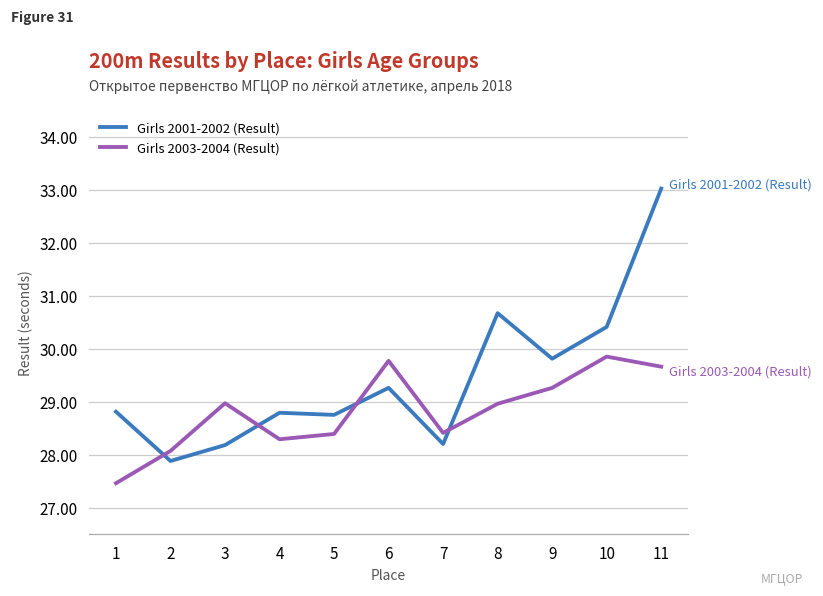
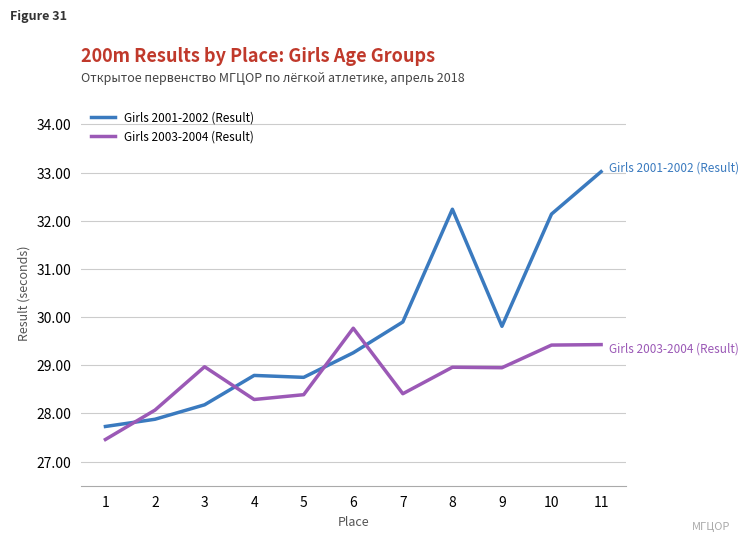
Girls 2001-2002 (Result), 1: 28.8 -> 27.7
Girls 2001-2002 (Result), 7: 28.2 -> 29.9
Girls 2001-2002 (Result), 8: 30.7 -> 32.2
Girls 2003-2004 (Result), 9: 29.3 -> 29.0
Girls 2001-2002 (Result), 10: 30.4 -> 32.1
Girls 2003-2004 (Result), 10: 29.9 -> 29.4
Girls 2003-2004 (Result), 11: 29.7 -> 29.4
